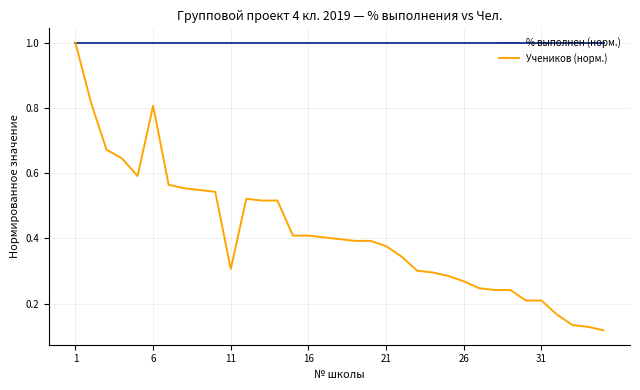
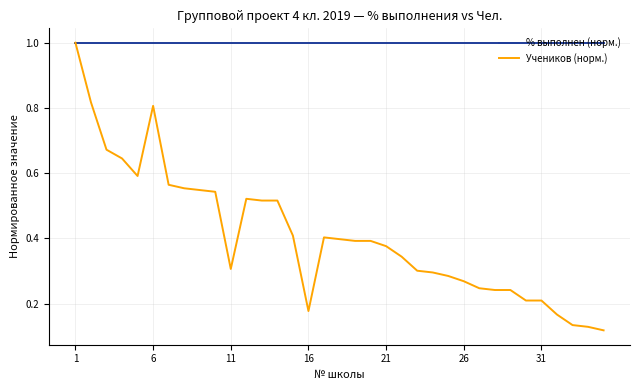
Учеников (норм.), 16: 0.41 -> 0.18
